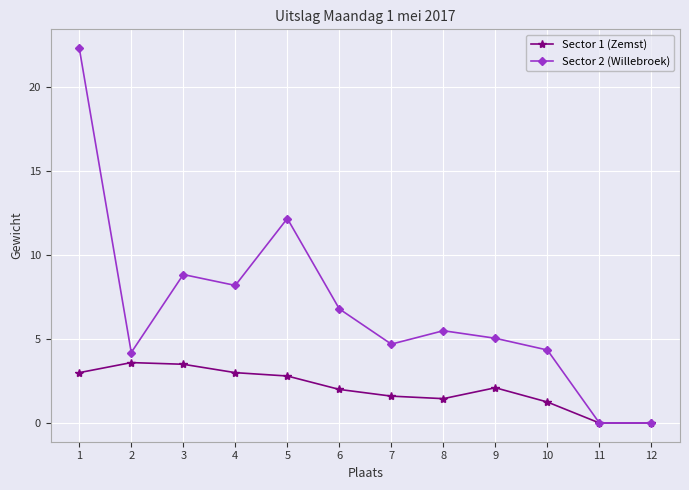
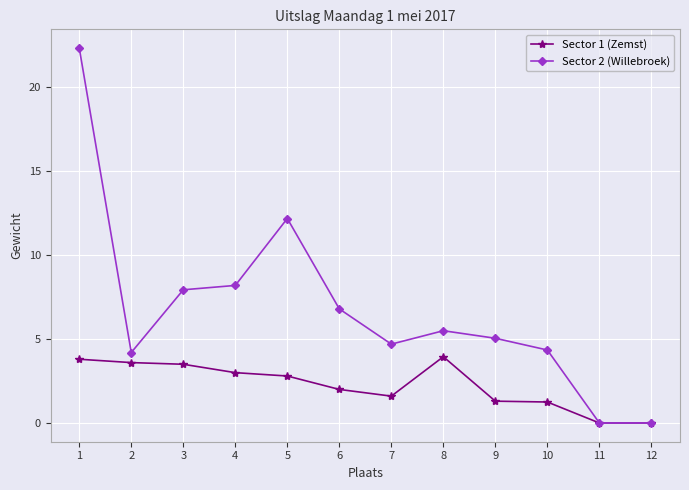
Sector 1 (Zemst), 1: 3.0 -> 3.8
Sector 2 (Willebroek), 3: 8.9 -> 7.9
Sector 1 (Zemst), 8: 1.5 -> 4.0
Sector 1 (Zemst), 9: 2.1 -> 1.3
